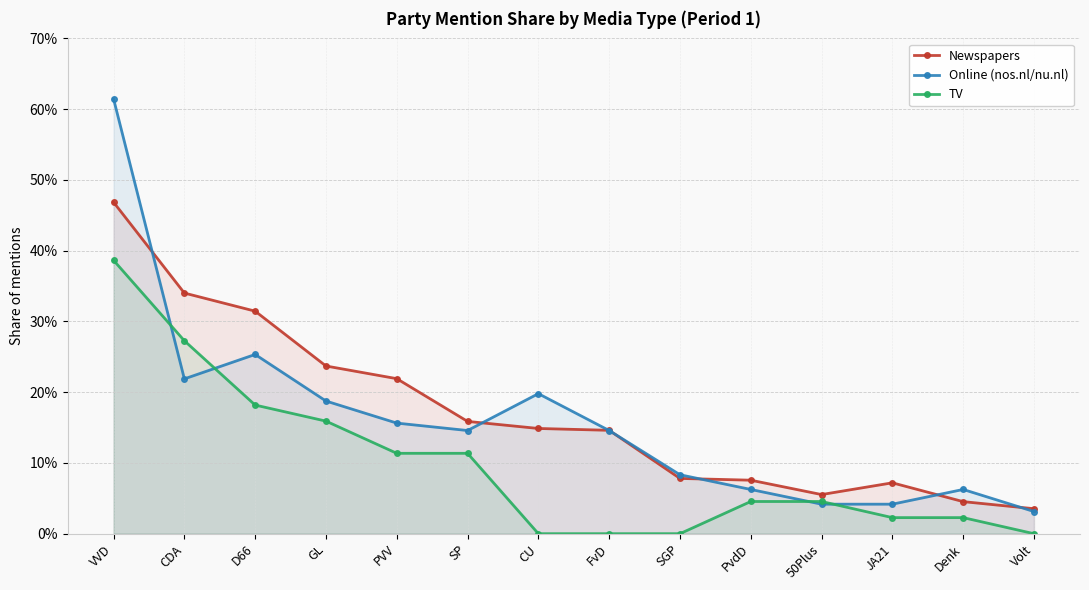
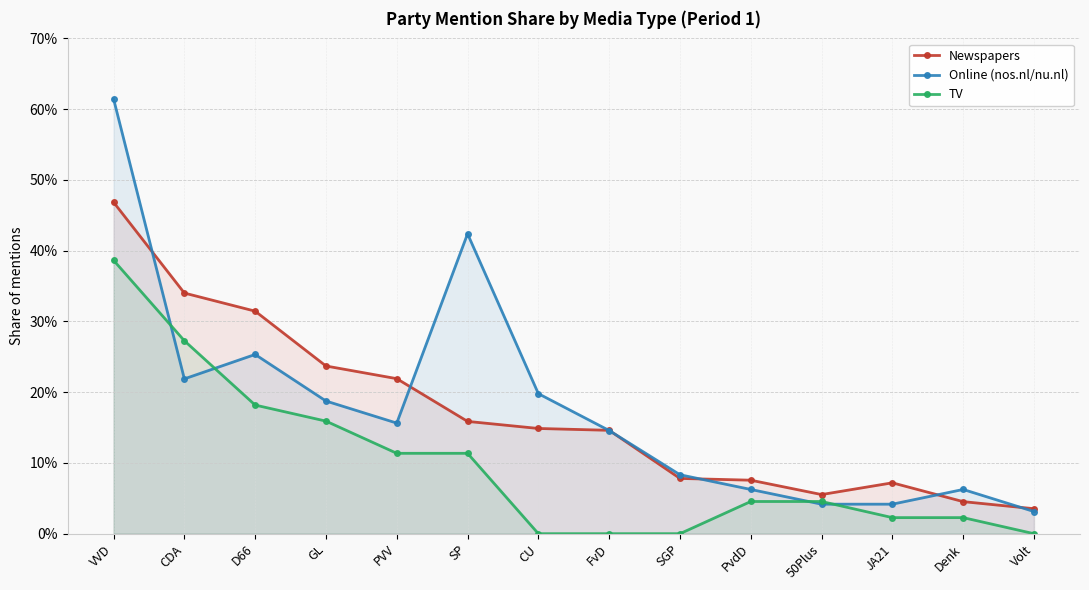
Online (nos.nl/nu.nl), SP: 15% -> 42%
